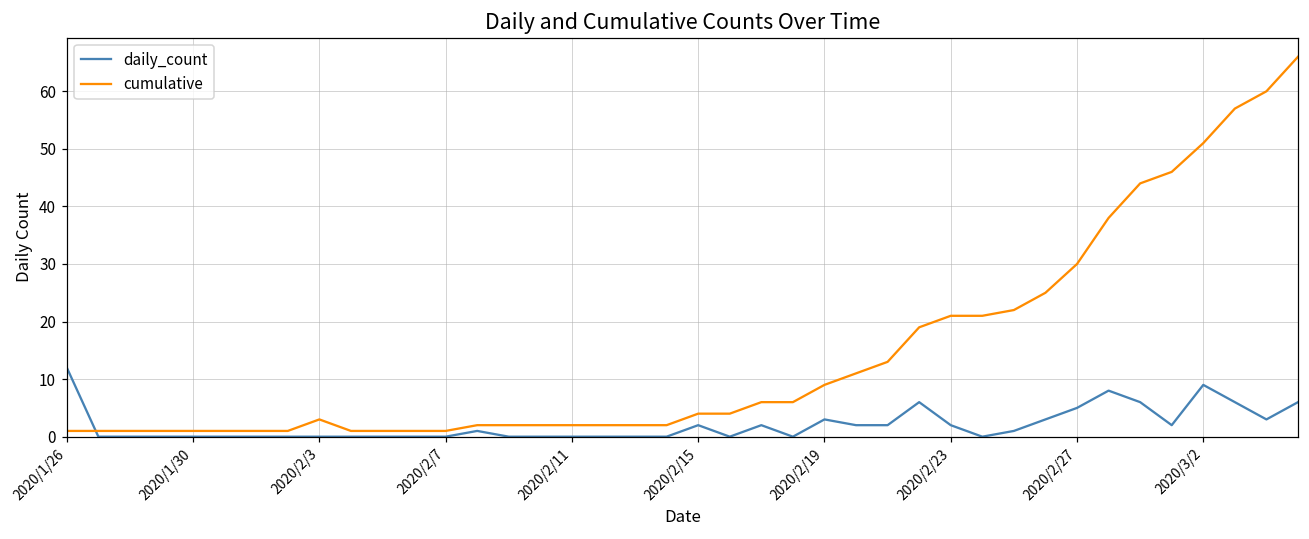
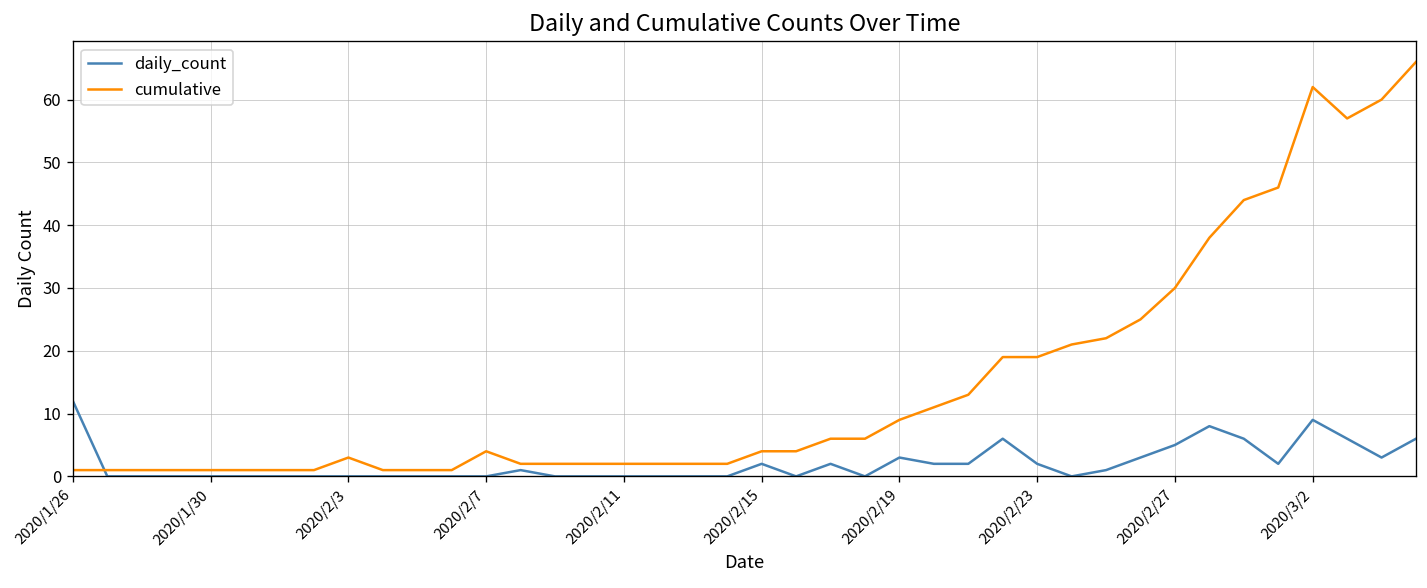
cumulative, 2020/2/7: 1 -> 4
cumulative, 2020/2/23: 21 -> 19
cumulative, 2020/3/2: 51 -> 62
